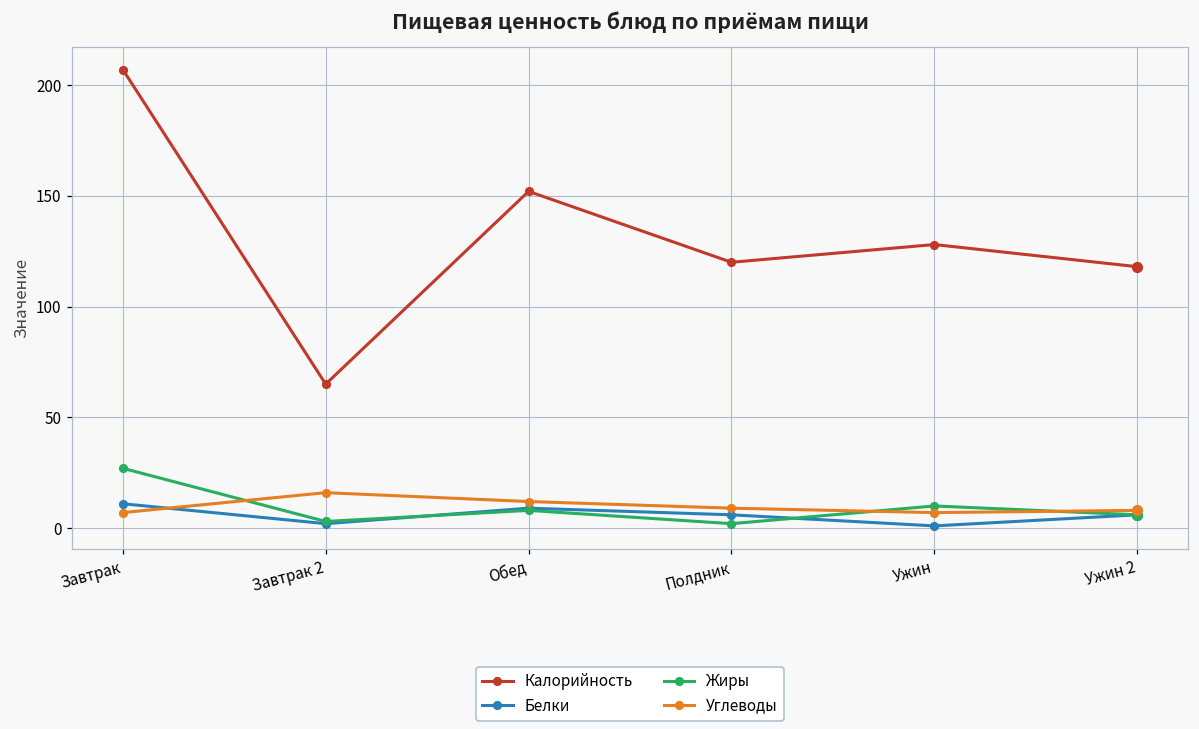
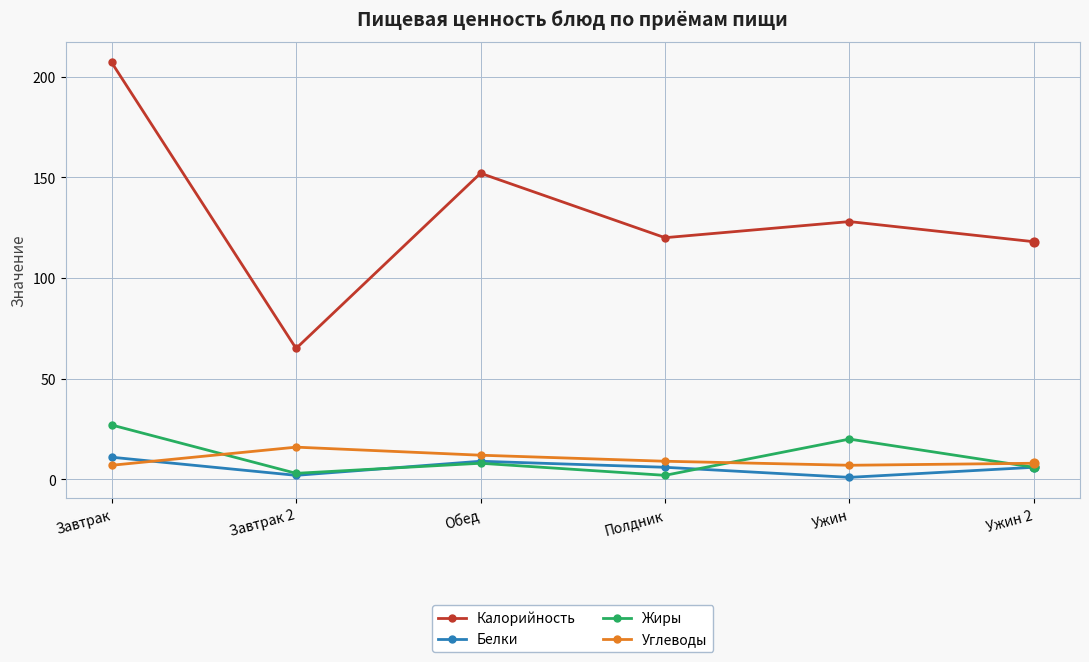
Жиры, Ужин: 10 -> 20
